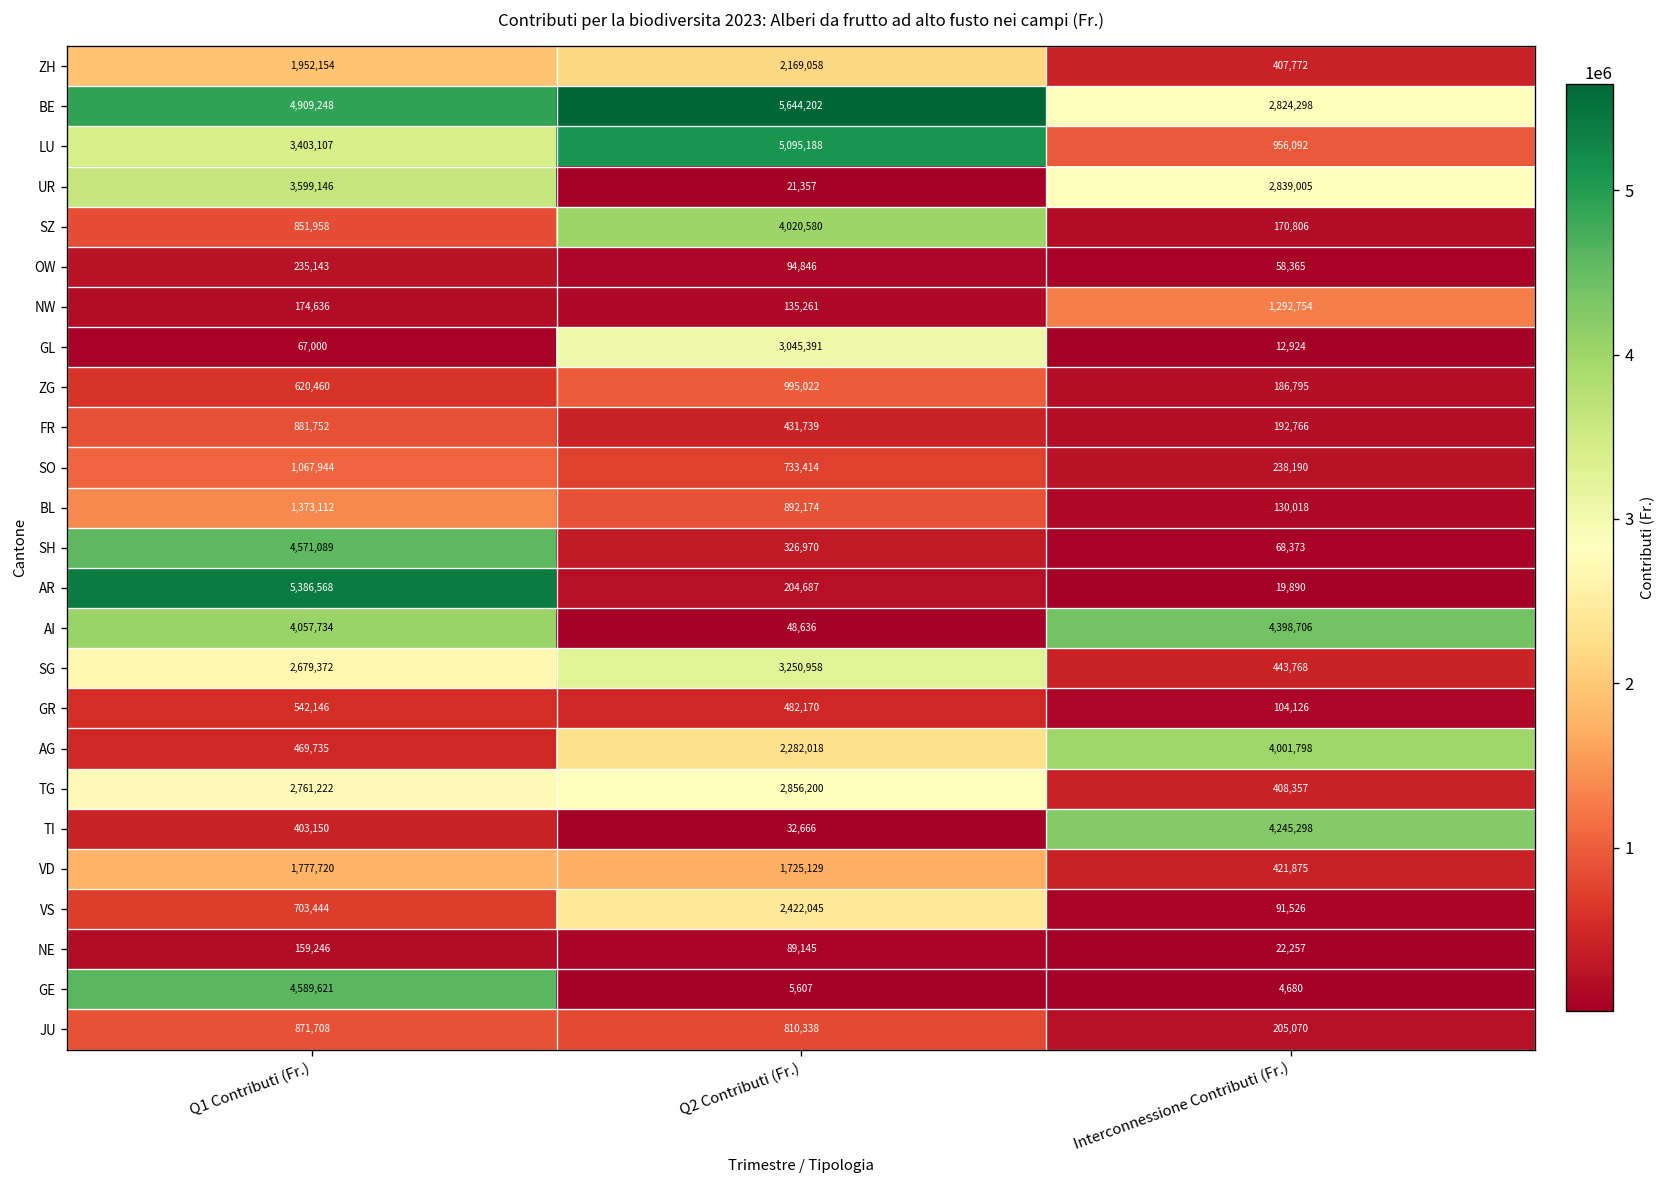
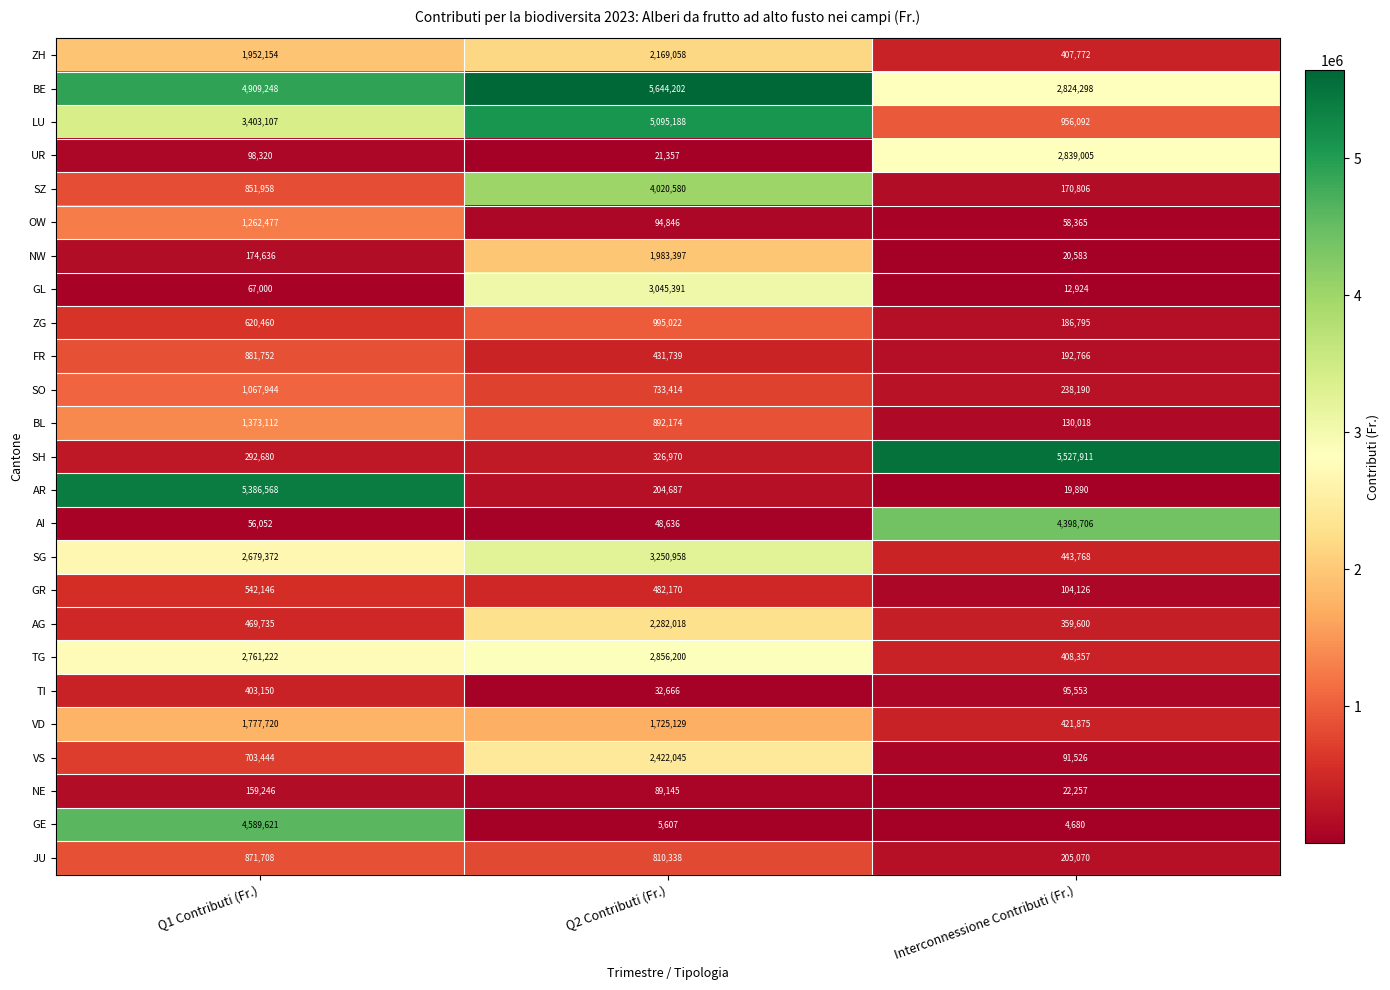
UR, Q1 Contributi (Fr.): 3,599,146 -> 98,320
OW, Q1 Contributi (Fr.): 235,143 -> 1,262,477
NW, Q2 Contributi (Fr.): 135,261 -> 1,983,397
NW, Interconnessione Contributi (Fr.): 1,292,754 -> 20,583
SH, Q1 Contributi (Fr.): 4,571,089 -> 292,680
SH, Interconnessione Contributi (Fr.): 68,373 -> 5,527,911
AI, Q1 Contributi (Fr.): 4,057,734 -> 56,052
AG, Interconnessione Contributi (Fr.): 4,001,798 -> 359,600
TI, Interconnessione Contributi (Fr.): 4,245,298 -> 95,553
